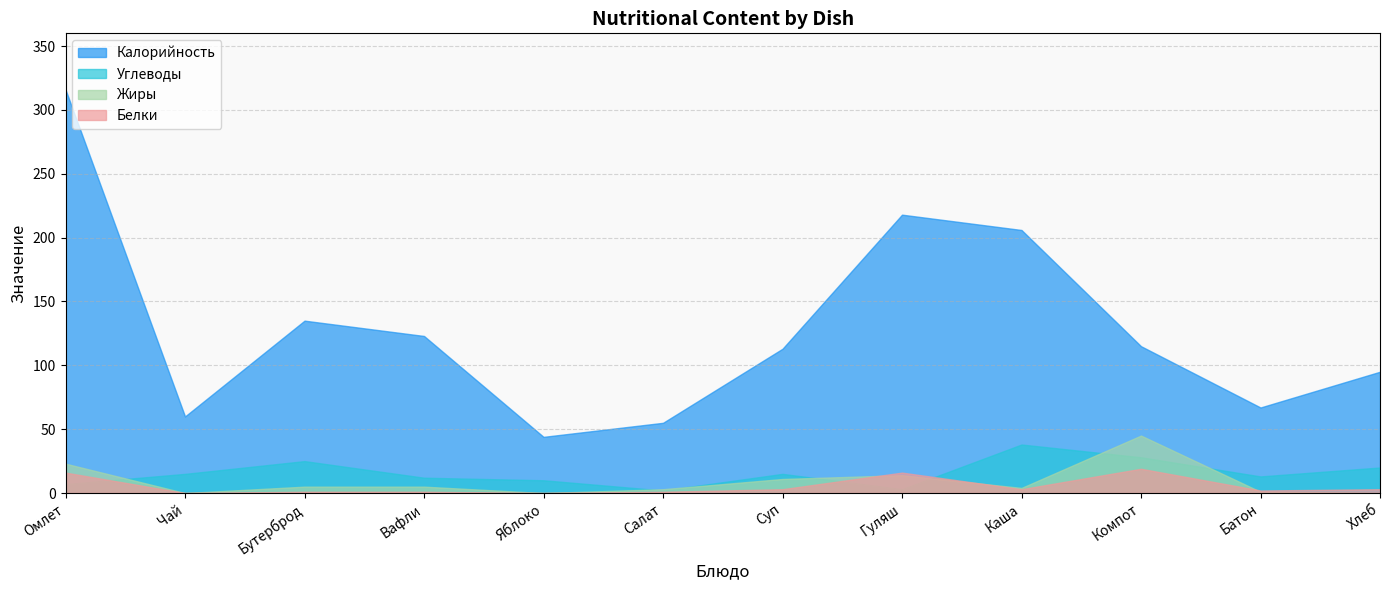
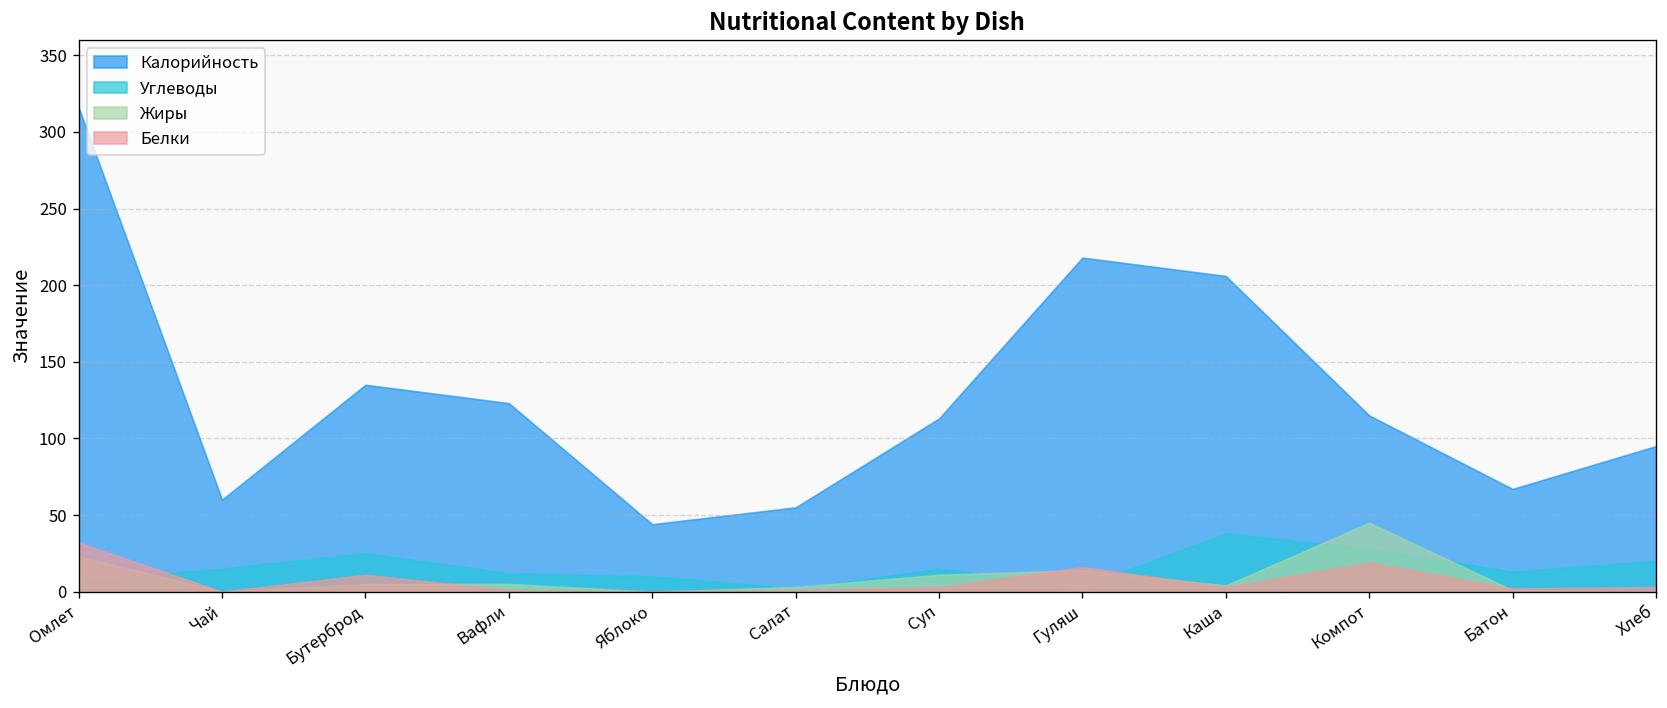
Белки, Омлет: 16 -> 32
Белки, Бутерброд: 1 -> 11
